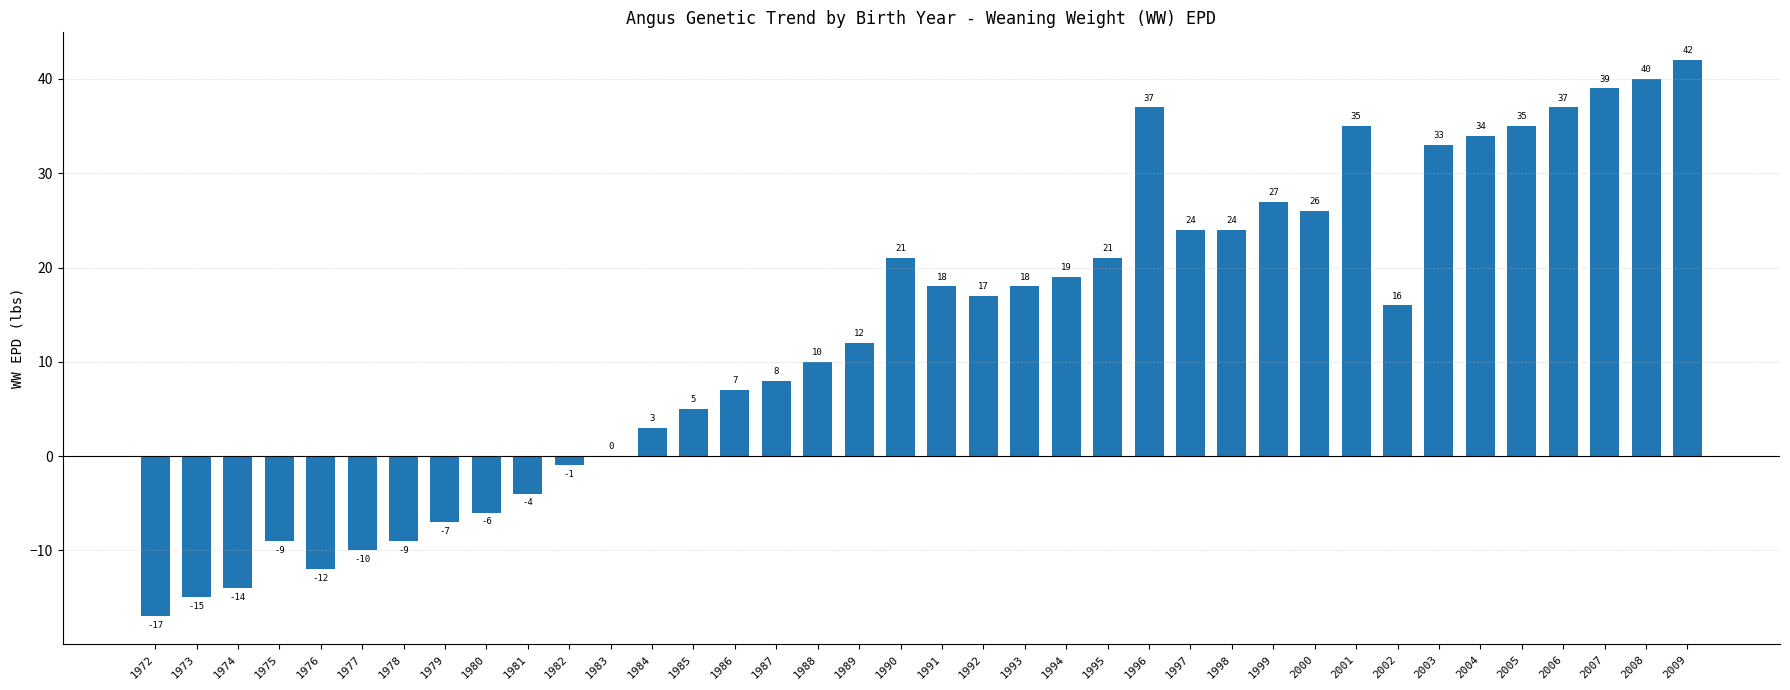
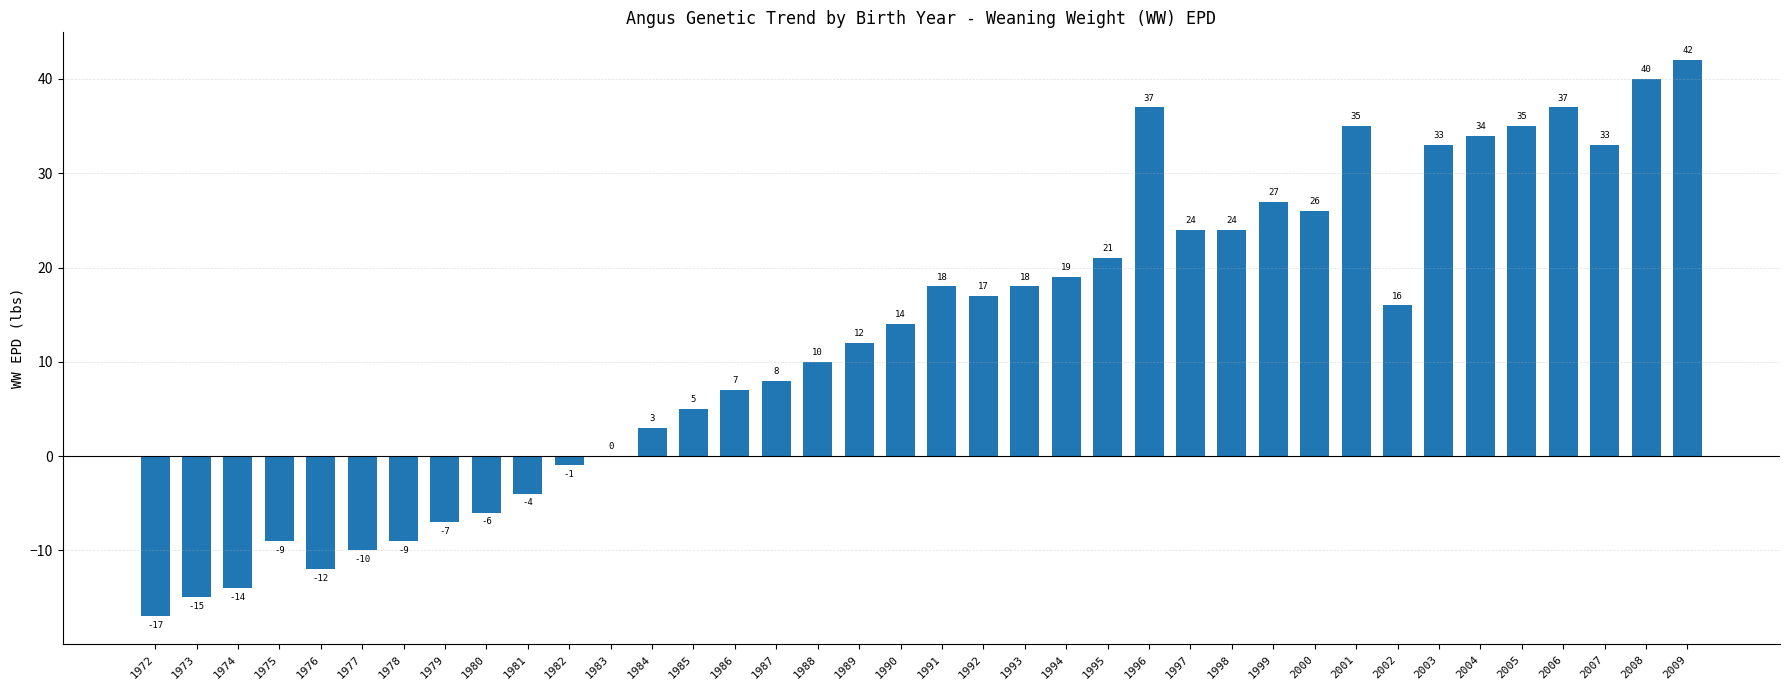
1990: 21 -> 14
2007: 39 -> 33
